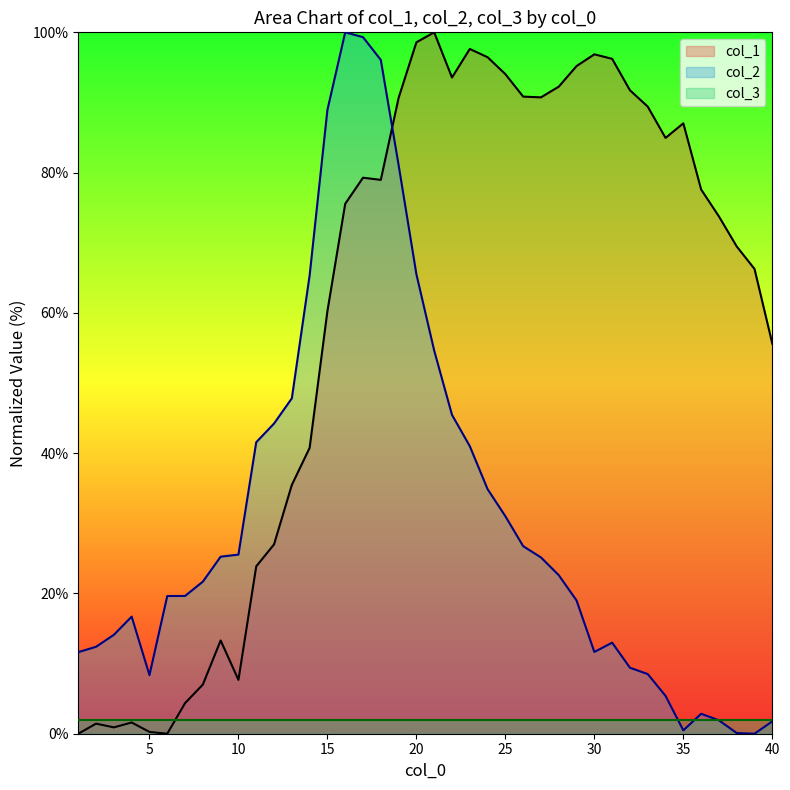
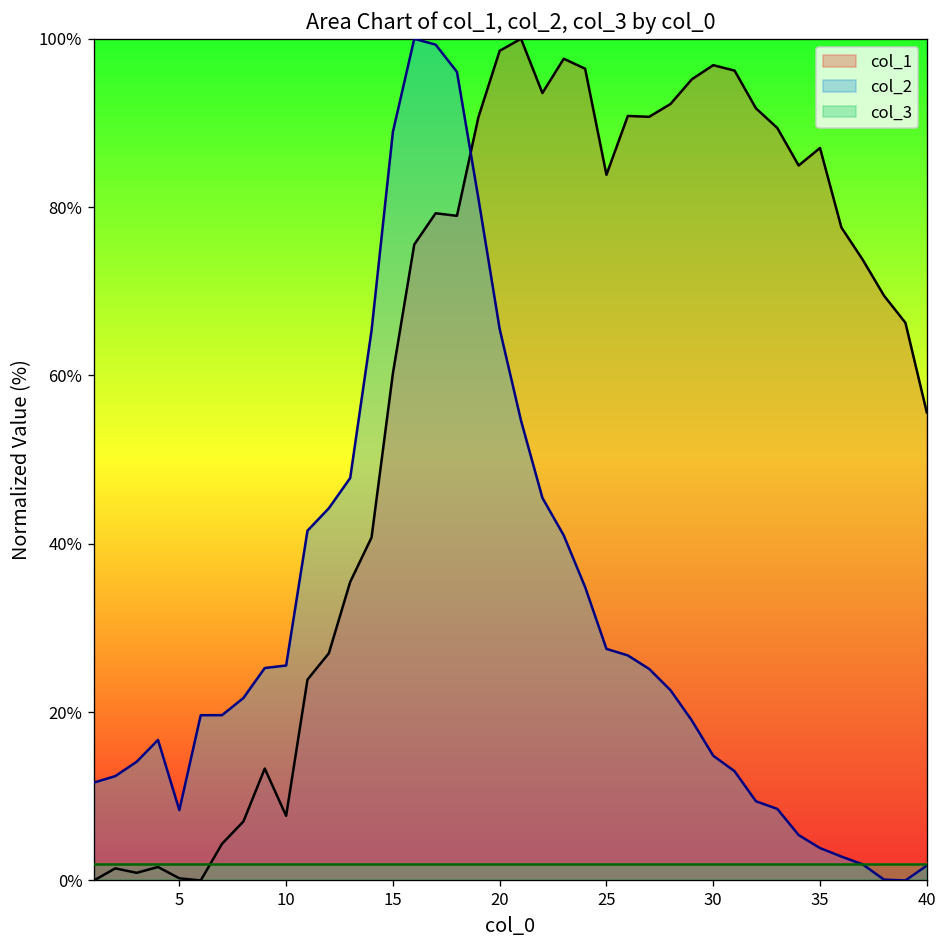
col_1, 25: 94% -> 84%
col_2, 25: 31% -> 28%
col_2, 30: 12% -> 15%
col_2, 35: 0% -> 4%
